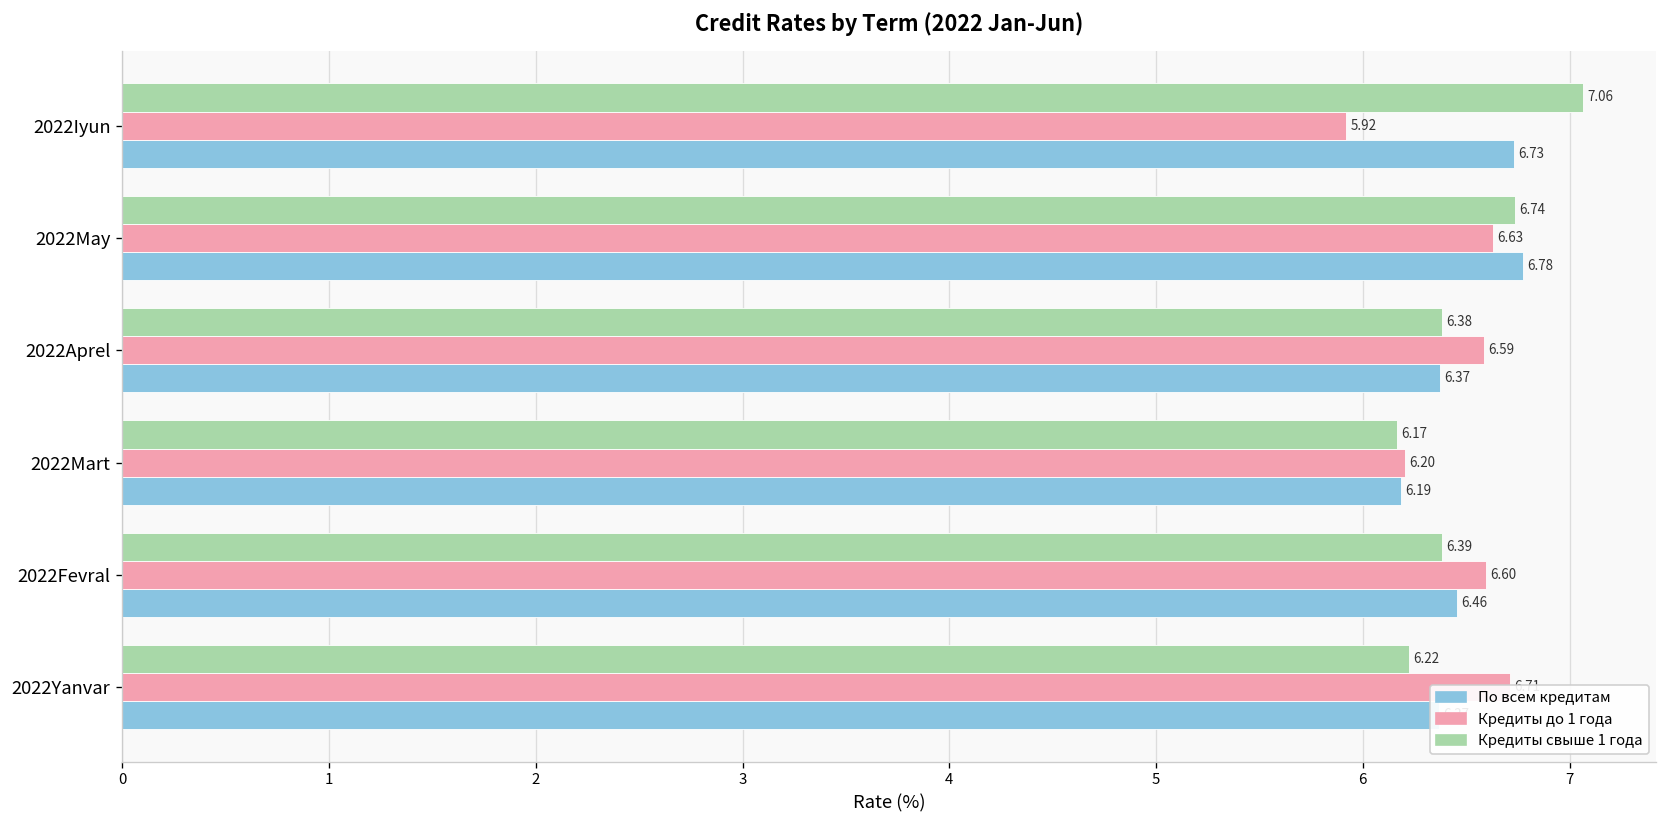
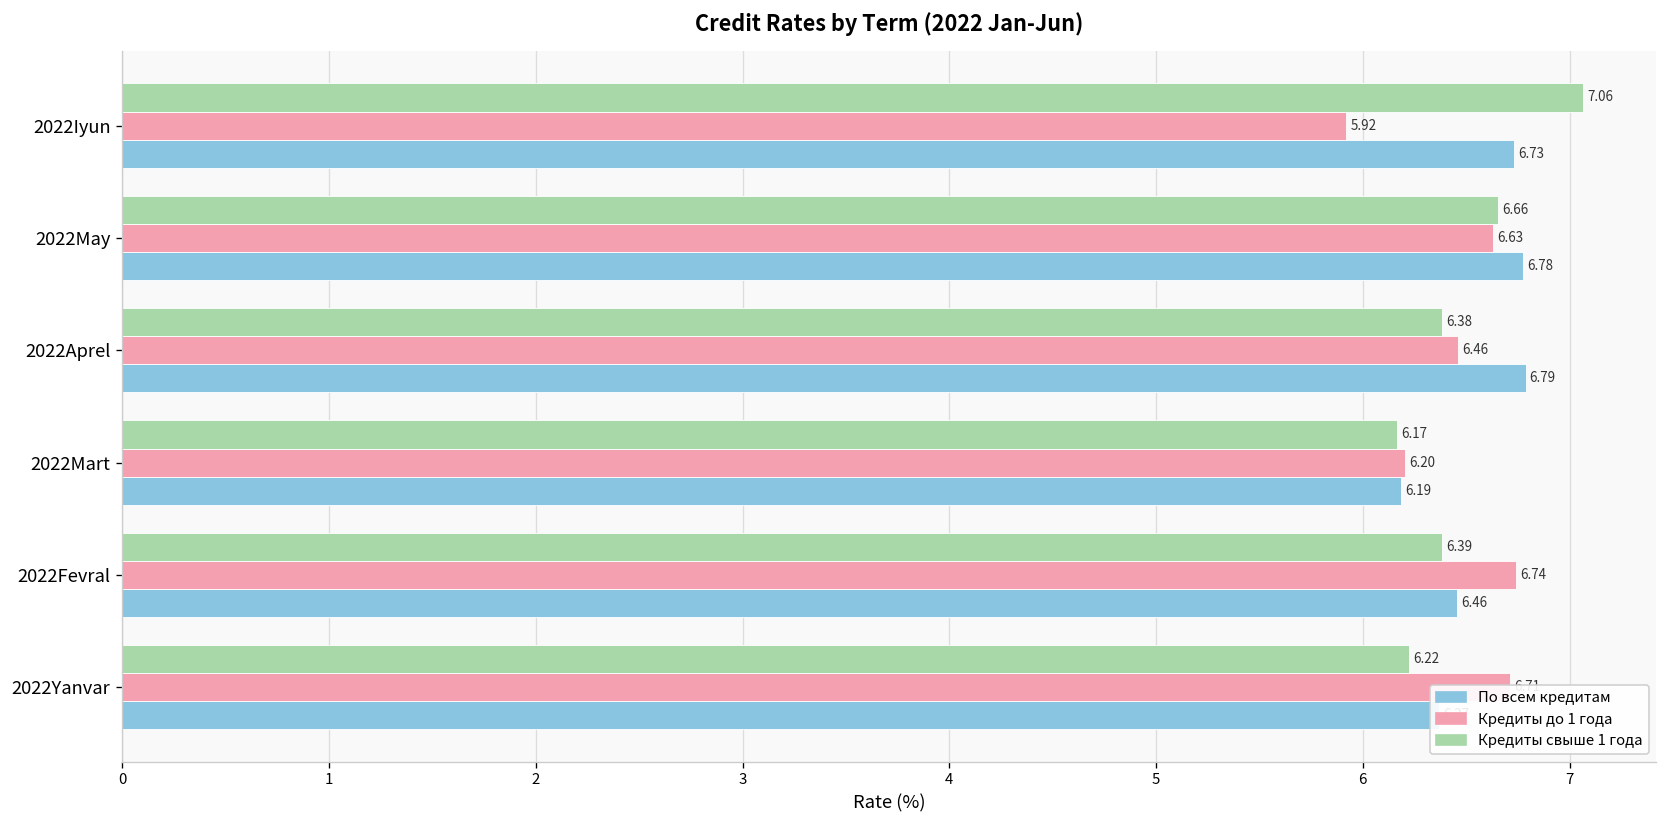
Кредиты свыше 1 года, 2022May: 6.74 -> 6.66
Кредиты до 1 года, 2022Aprel: 6.59 -> 6.46
По всем кредитам, 2022Aprel: 6.37 -> 6.79
Кредиты до 1 года, 2022Fevral: 6.60 -> 6.74
